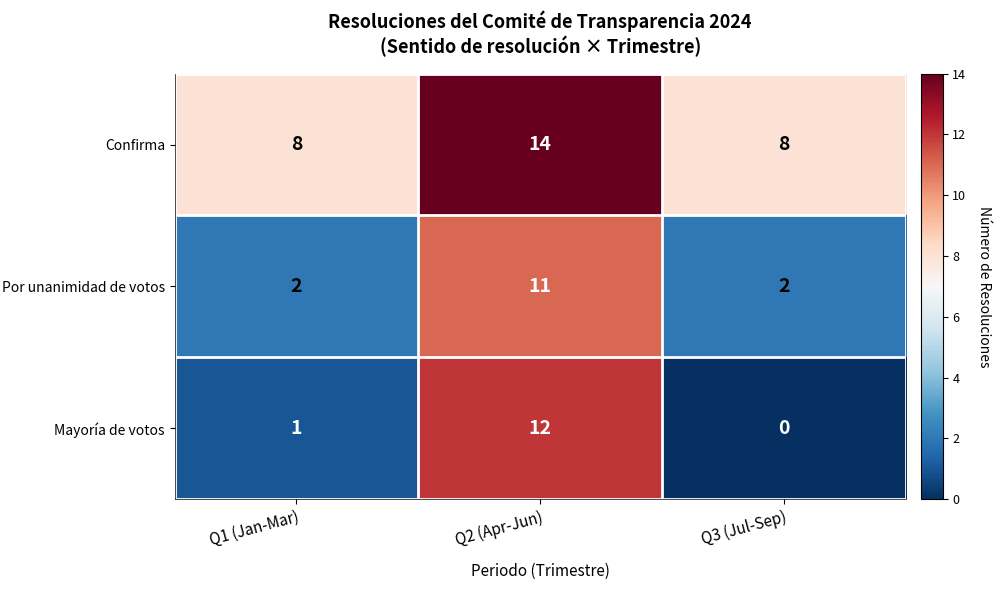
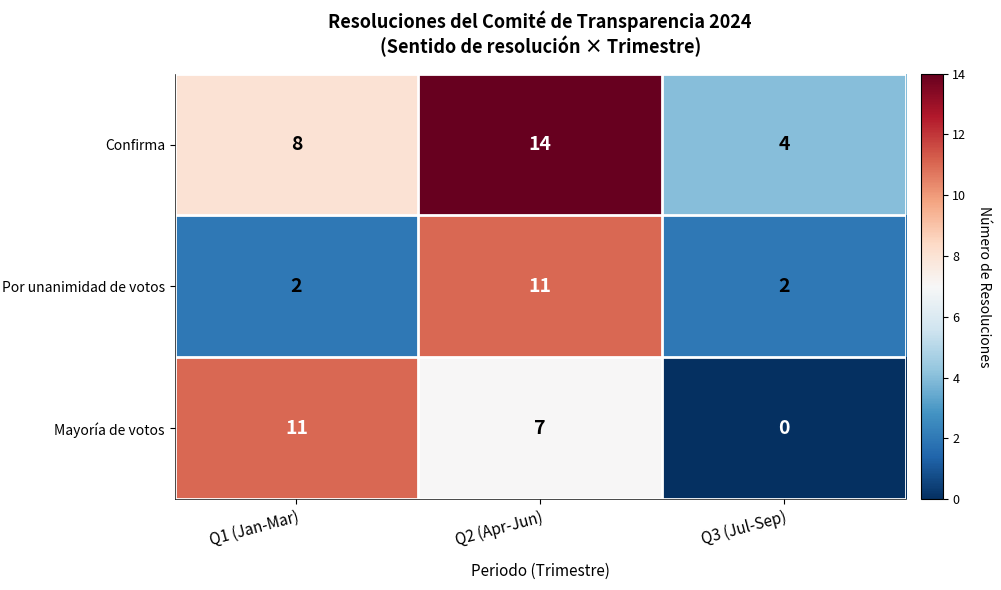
Confirma, Q3 (Jul-Sep): 8 -> 4
Mayoría de votos, Q1 (Jan-Mar): 1 -> 11
Mayoría de votos, Q2 (Apr-Jun): 12 -> 7
